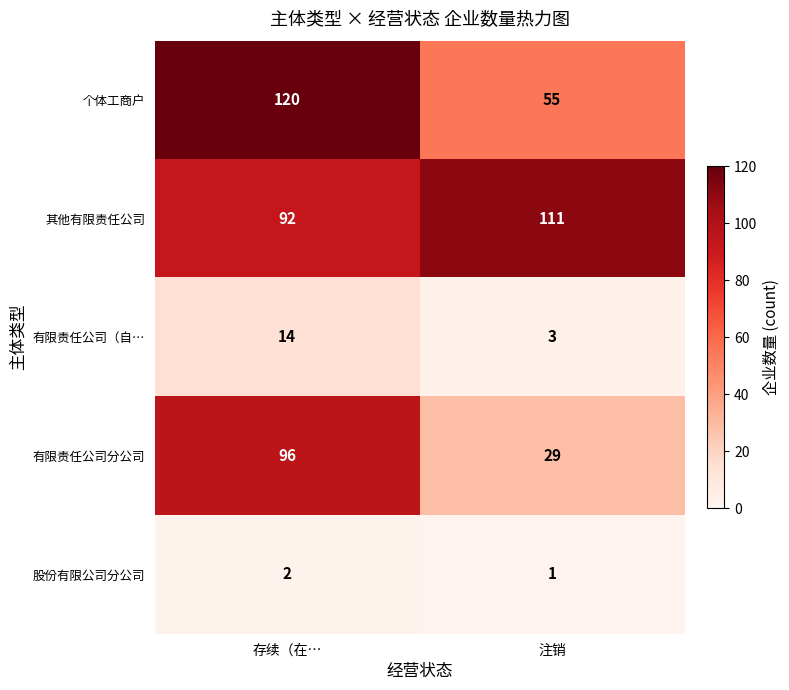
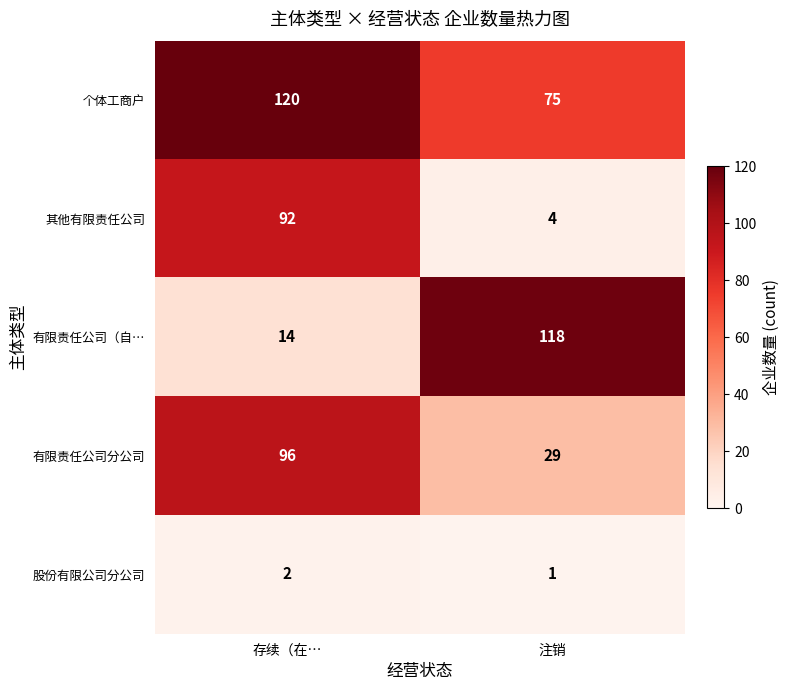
个体工商户, 注销: 55 -> 75
其他有限责任公司, 注销: 111 -> 4
有限责任公司（自…, 注销: 3 -> 118
